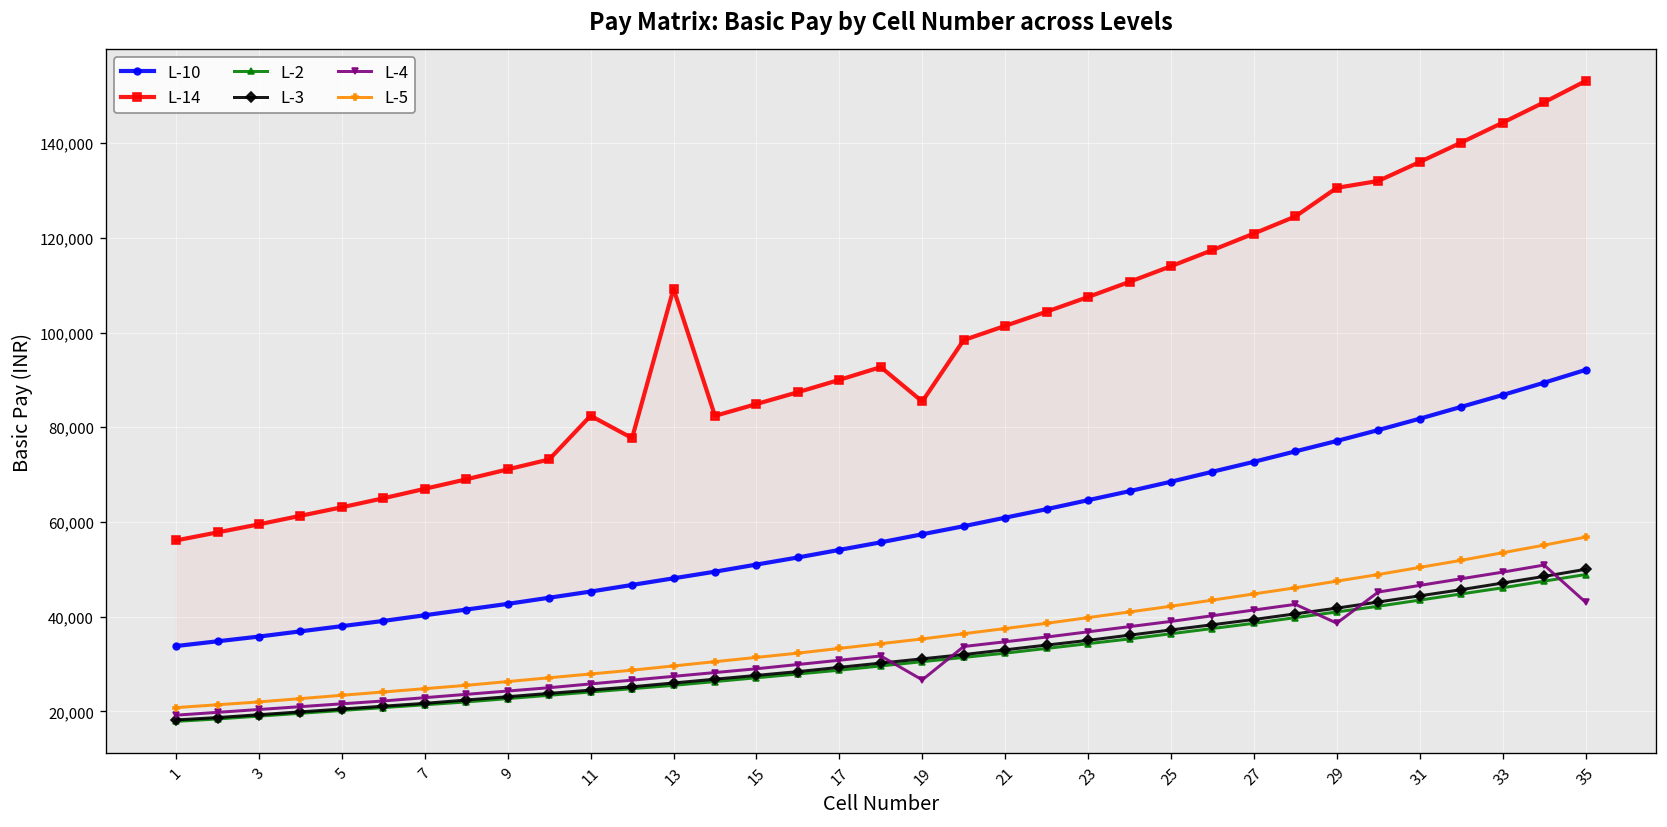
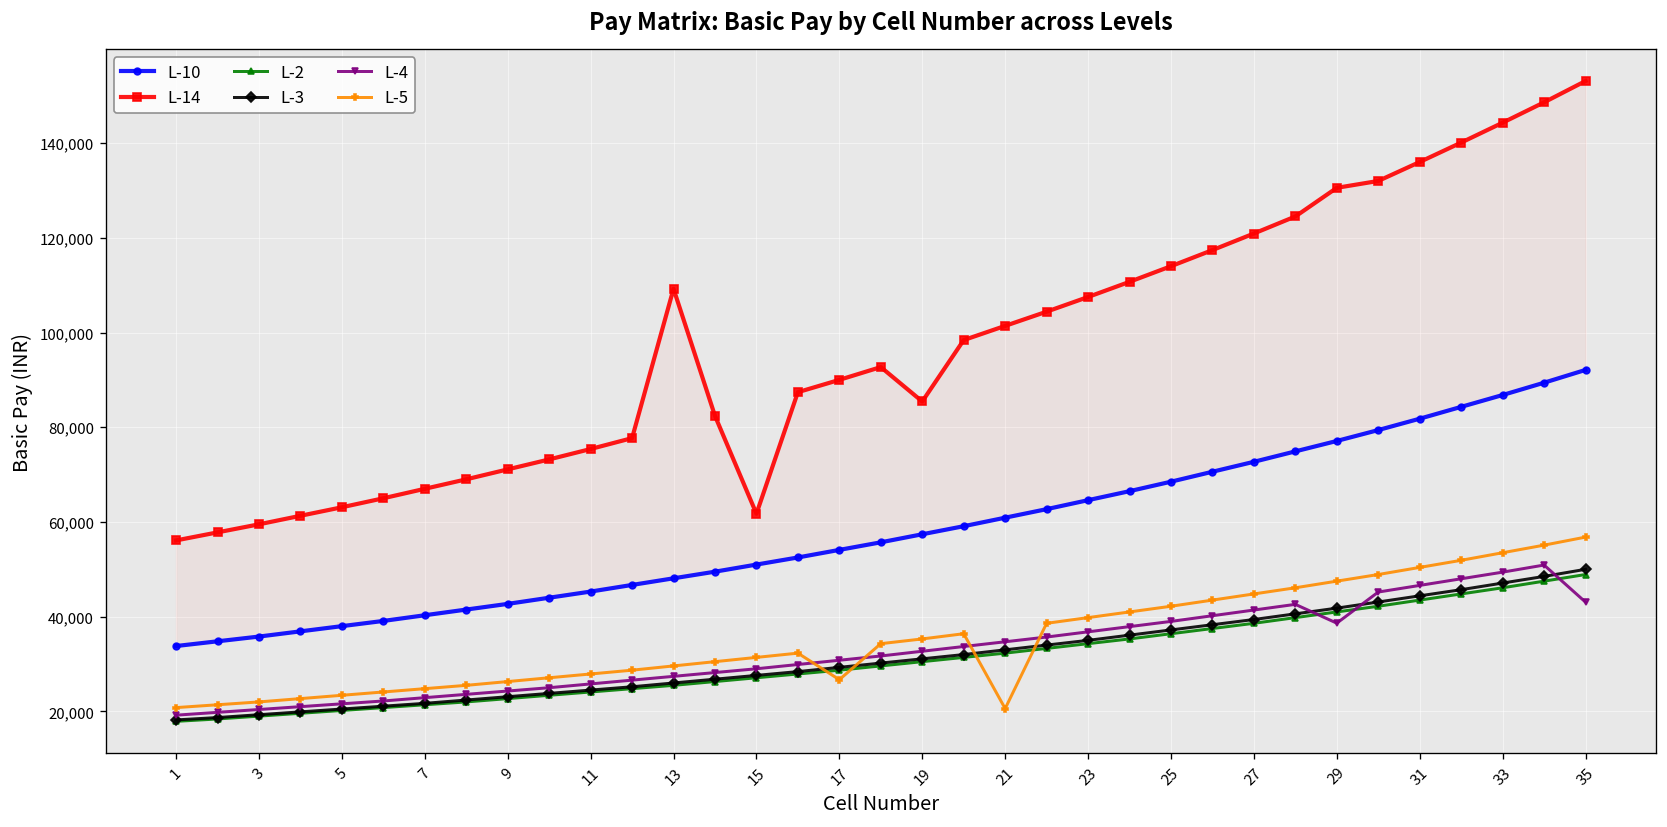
L-14, 11: 82,000 -> 75,000
L-14, 15: 85,000 -> 62,000
L-5, 17: 33,000 -> 27,000
L-4, 19: 27,000 -> 33,000
L-5, 21: 38,000 -> 21,000
